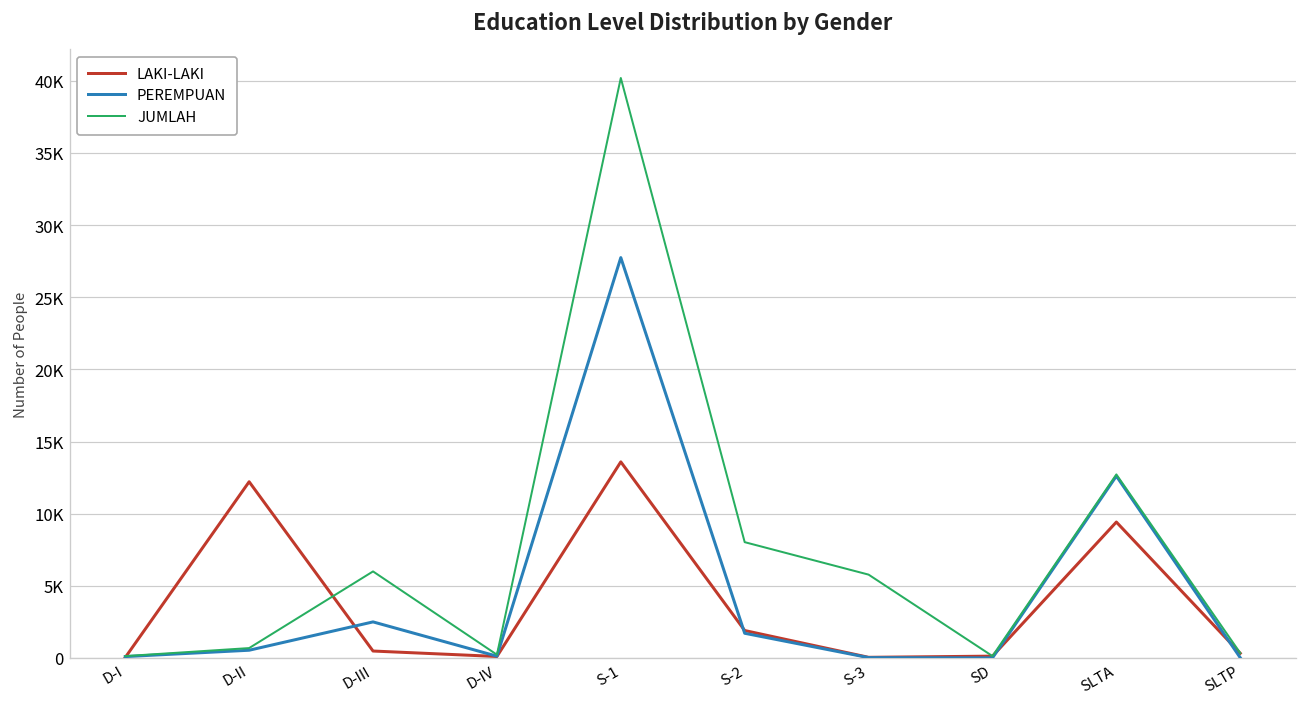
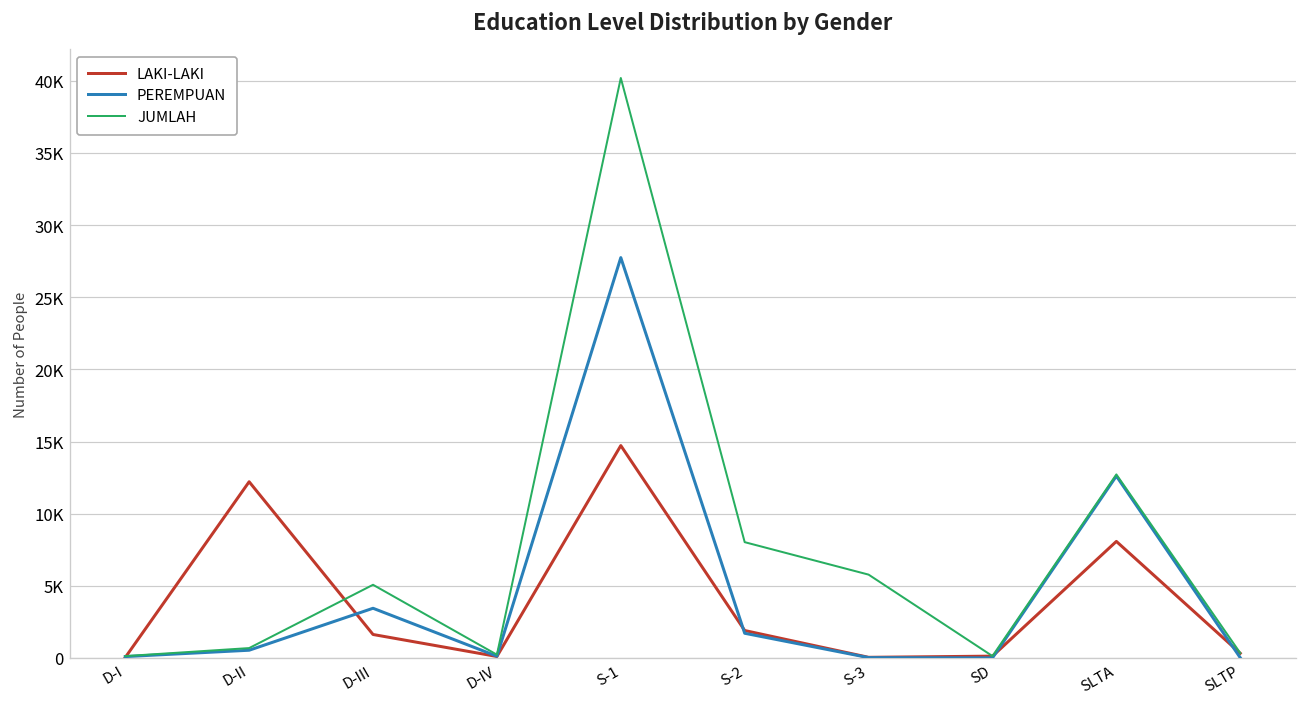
LAKI-LAKI, D-III: 500 -> 1600
PEREMPUAN, D-III: 2500 -> 3400
JUMLAH, D-III: 6000 -> 5100
LAKI-LAKI, S-1: 13600 -> 14700
LAKI-LAKI, SLTA: 9400 -> 8100
